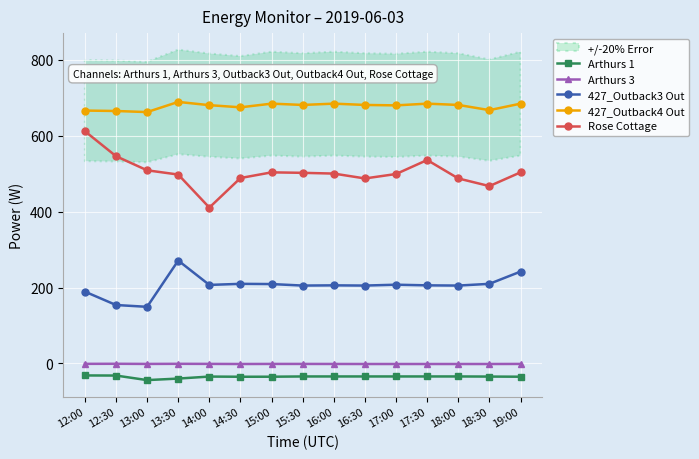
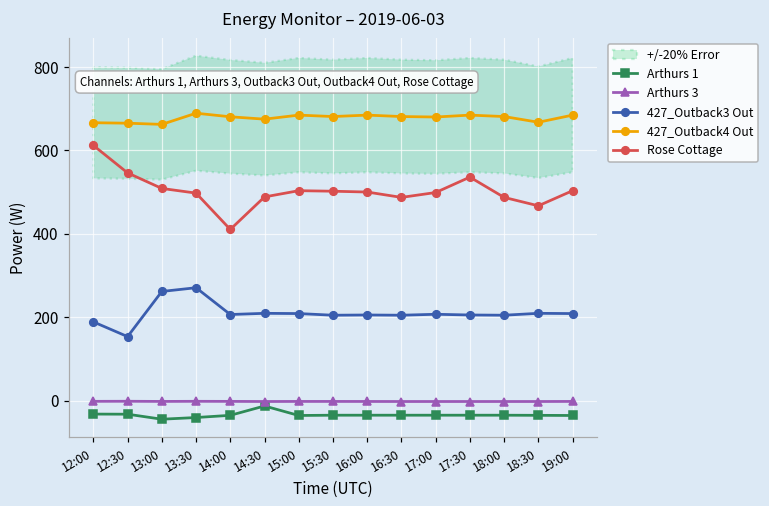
427_Outback3 Out, 13:00: 150 -> 260
Arthurs 1, 14:30: -40 -> -10
427_Outback3 Out, 19:00: 240 -> 210
